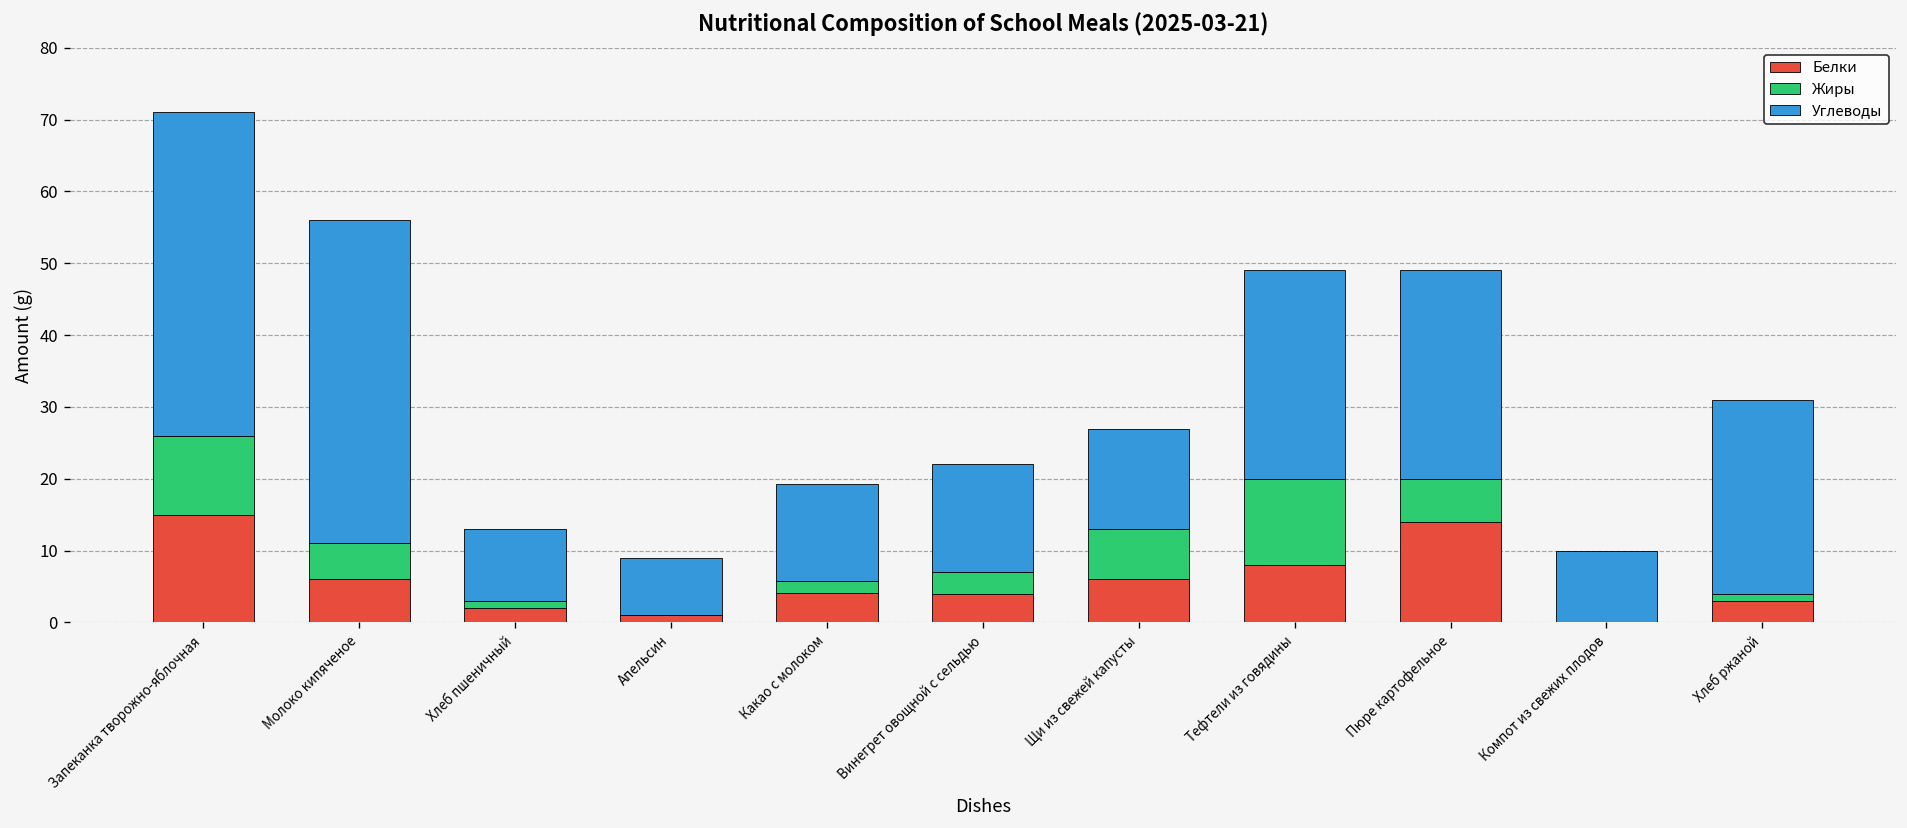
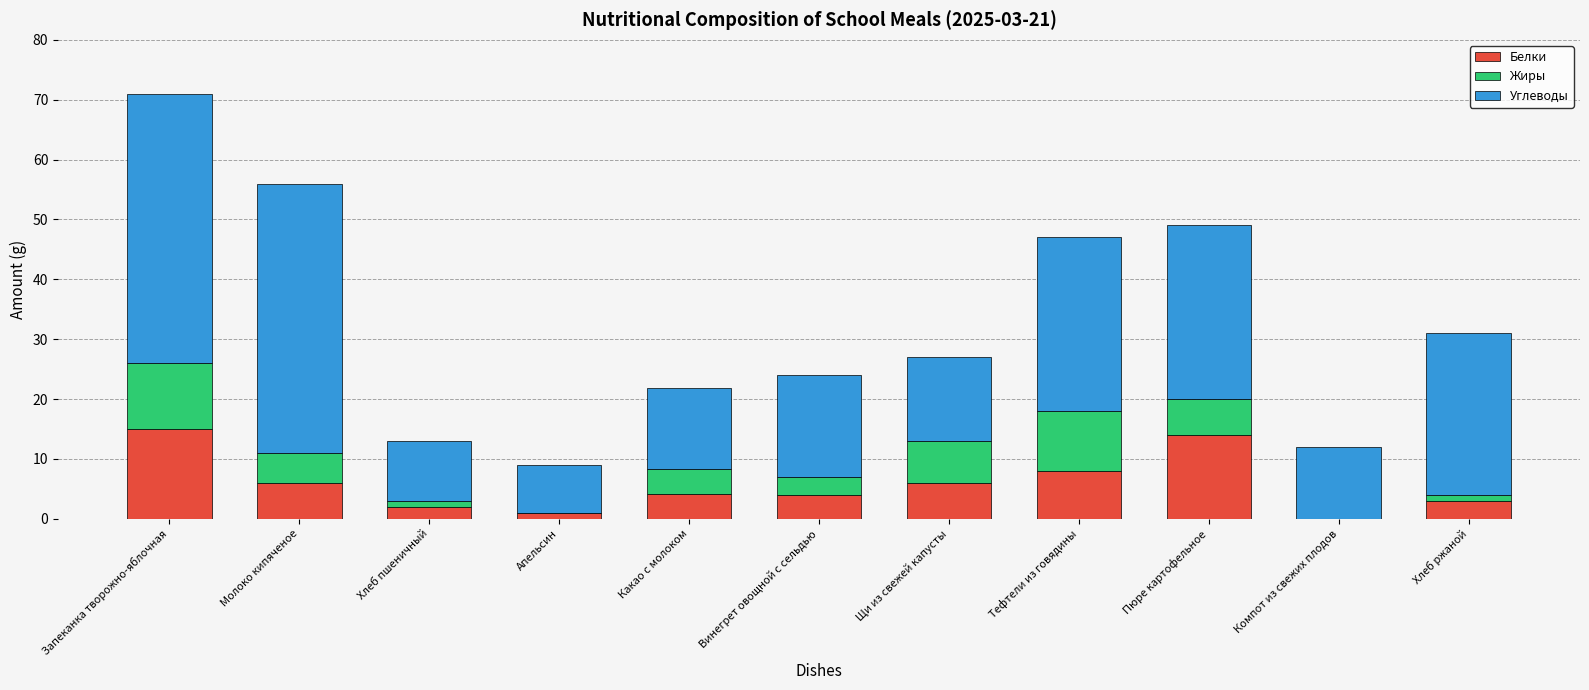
Жиры, Какао с молоком: 2 -> 4
Углеводы, Винегрет овощной с сельдью: 15 -> 17
Жиры, Тефтели из говядины: 12 -> 10
Углеводы, Компот из свежих плодов: 10 -> 12
